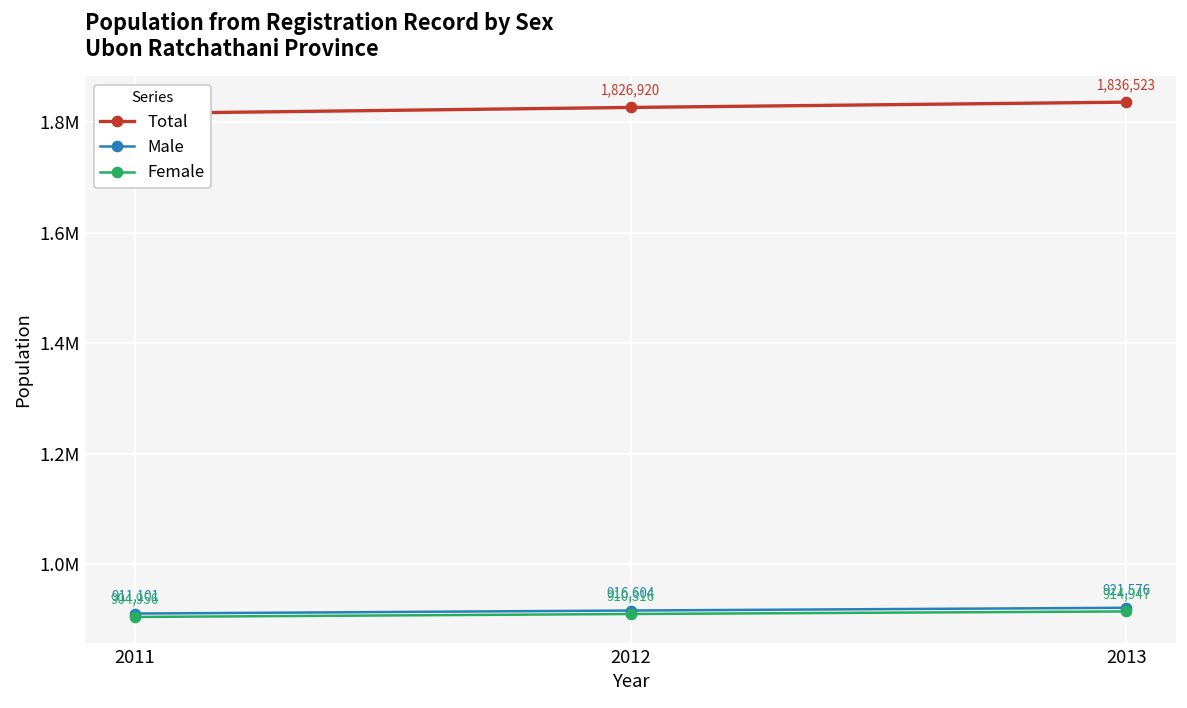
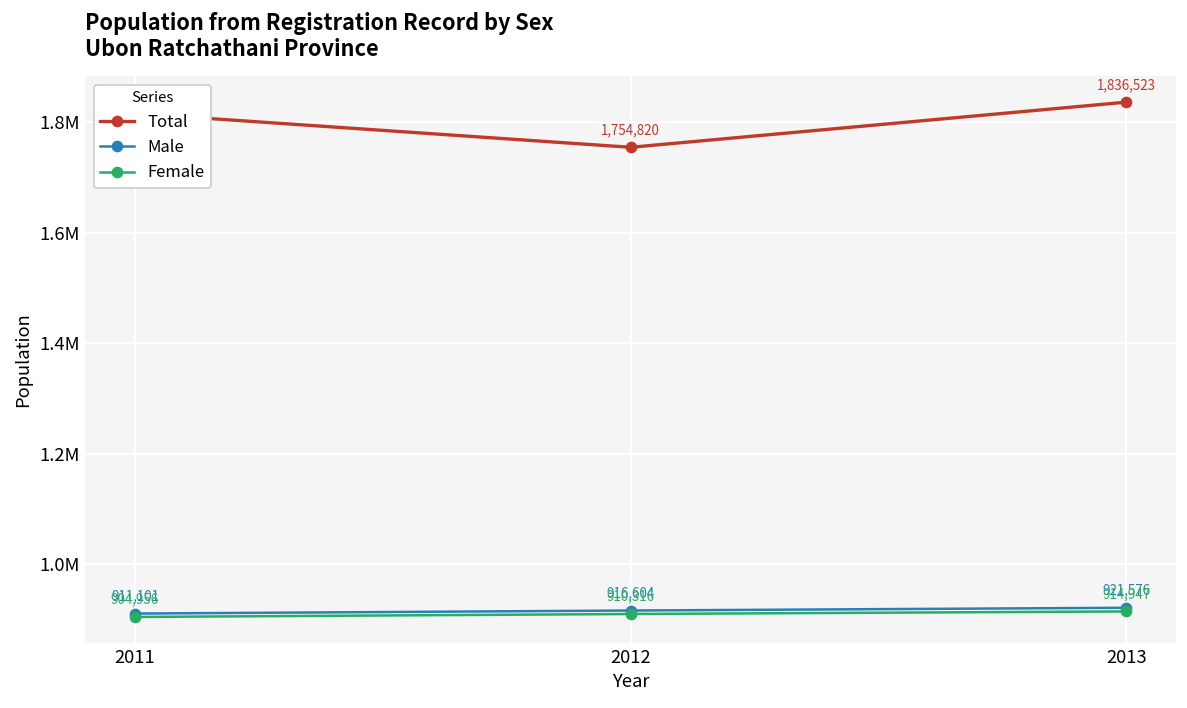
Total, 2012: 1,826,920 -> 1,754,820
